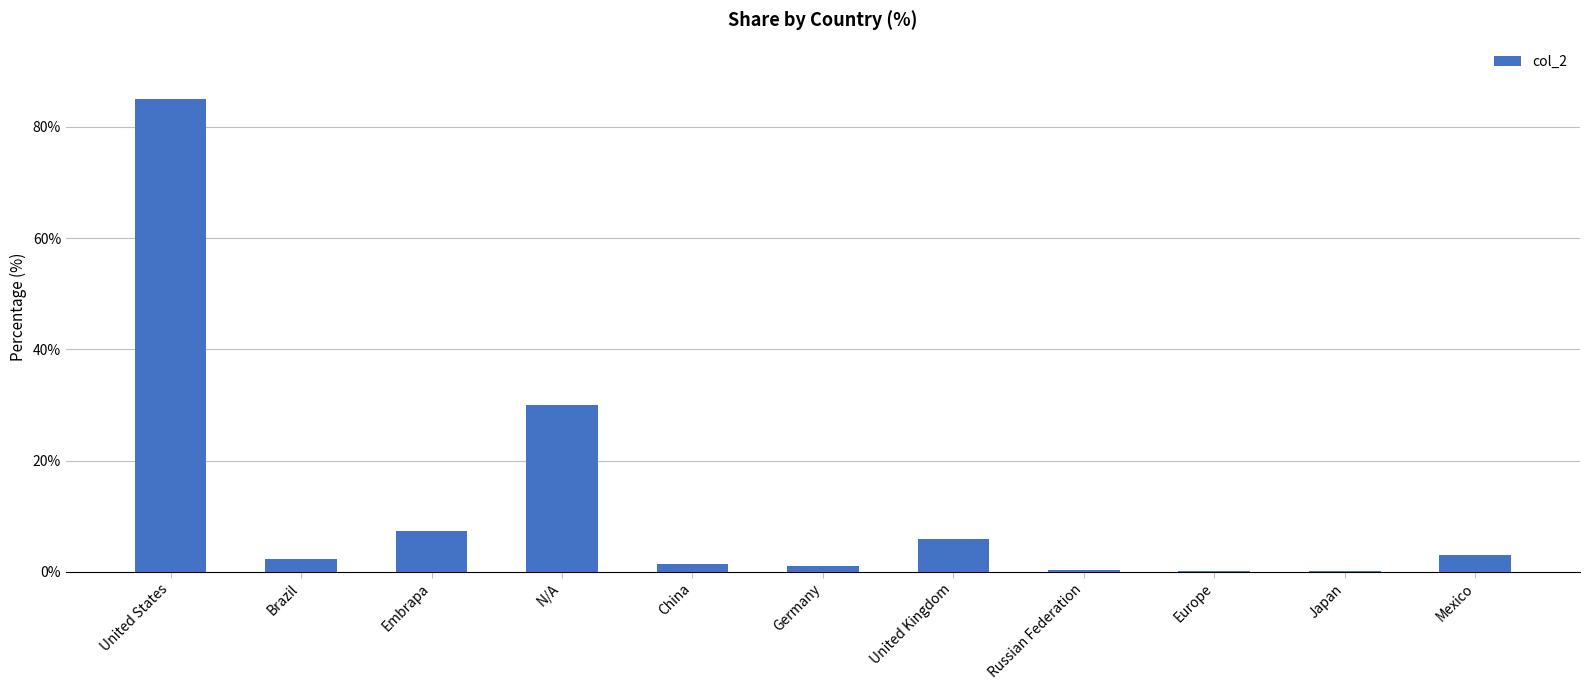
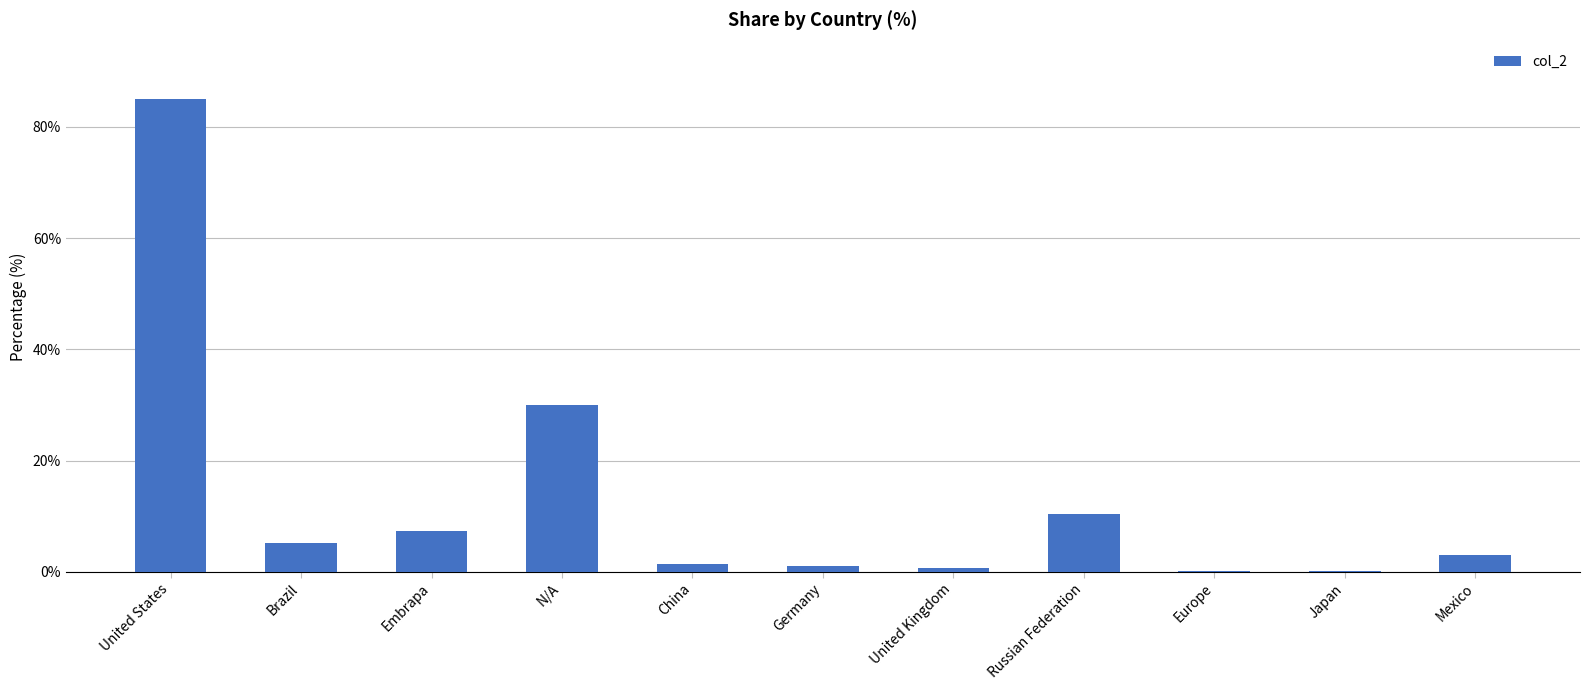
Brazil: 2% -> 5%
United Kingdom: 6% -> 1%
Russian Federation: 0% -> 10%
